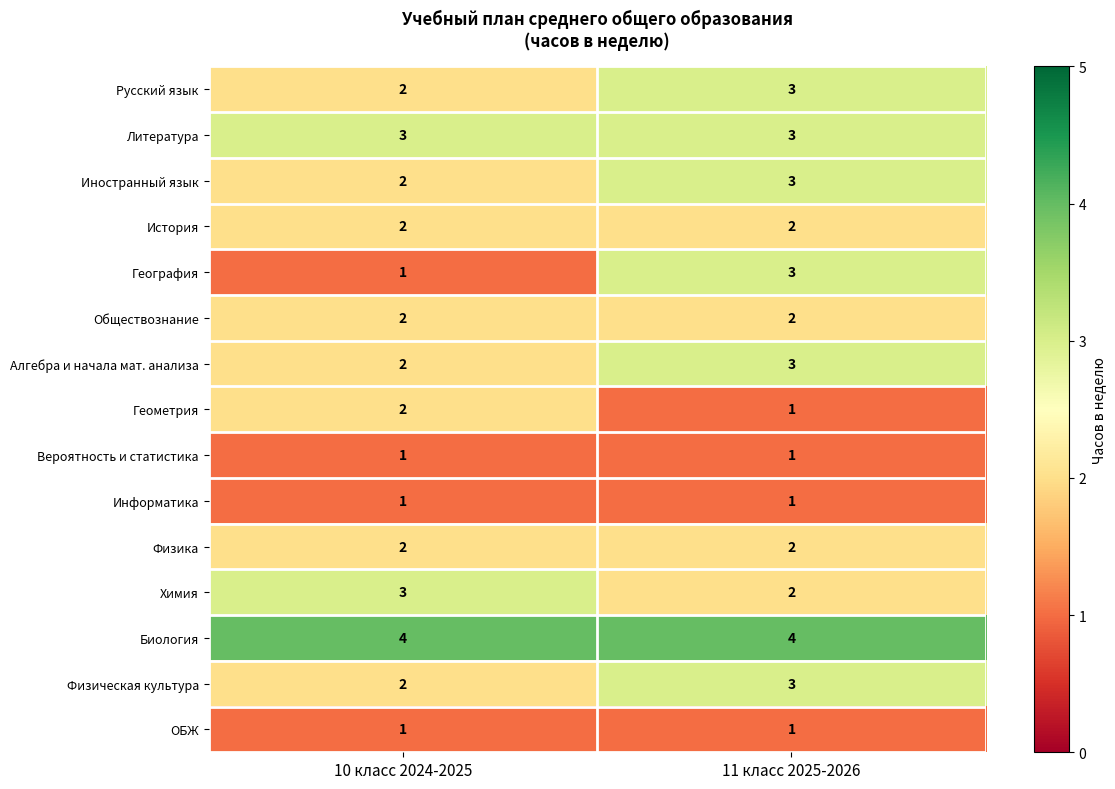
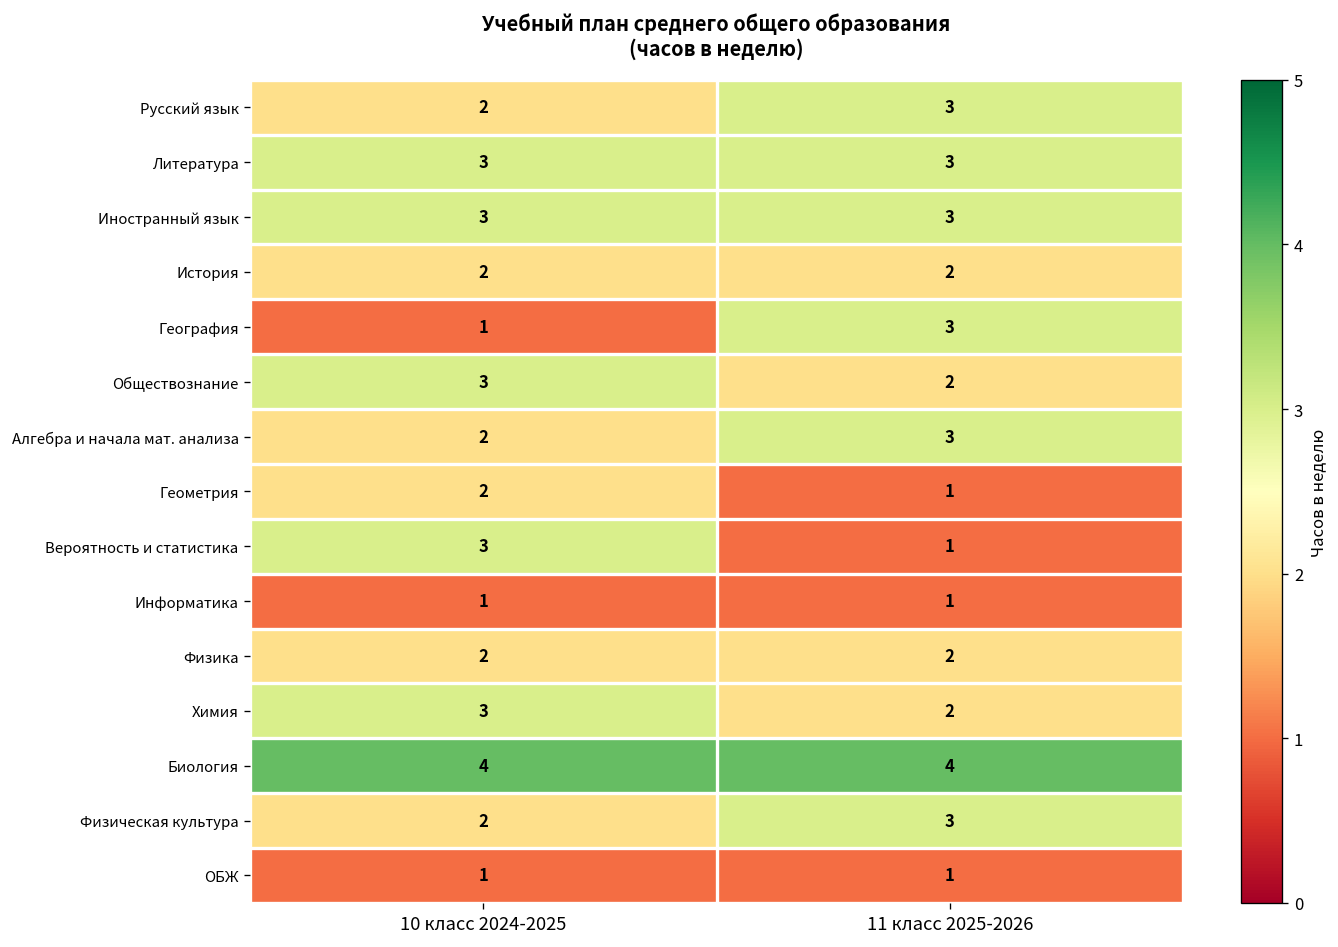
Иностранный язык, 10 класс 2024-2025: 2 -> 3
Обществознание, 10 класс 2024-2025: 2 -> 3
Вероятность и статистика, 10 класс 2024-2025: 1 -> 3
